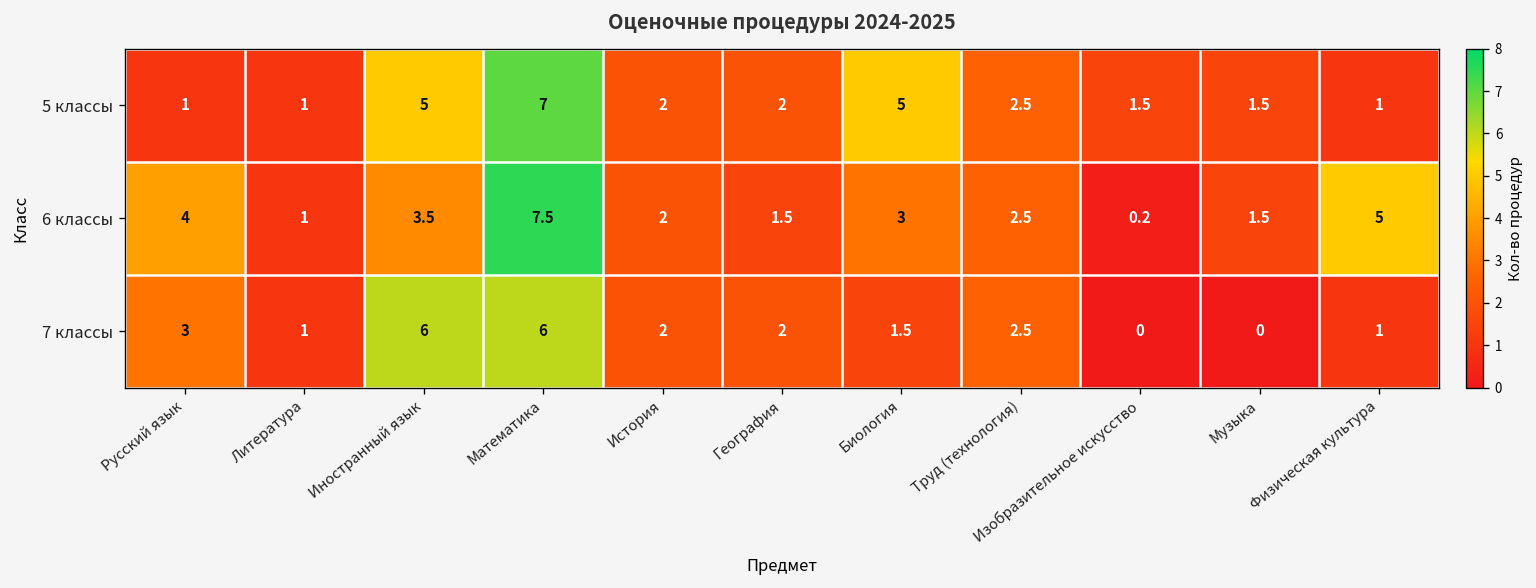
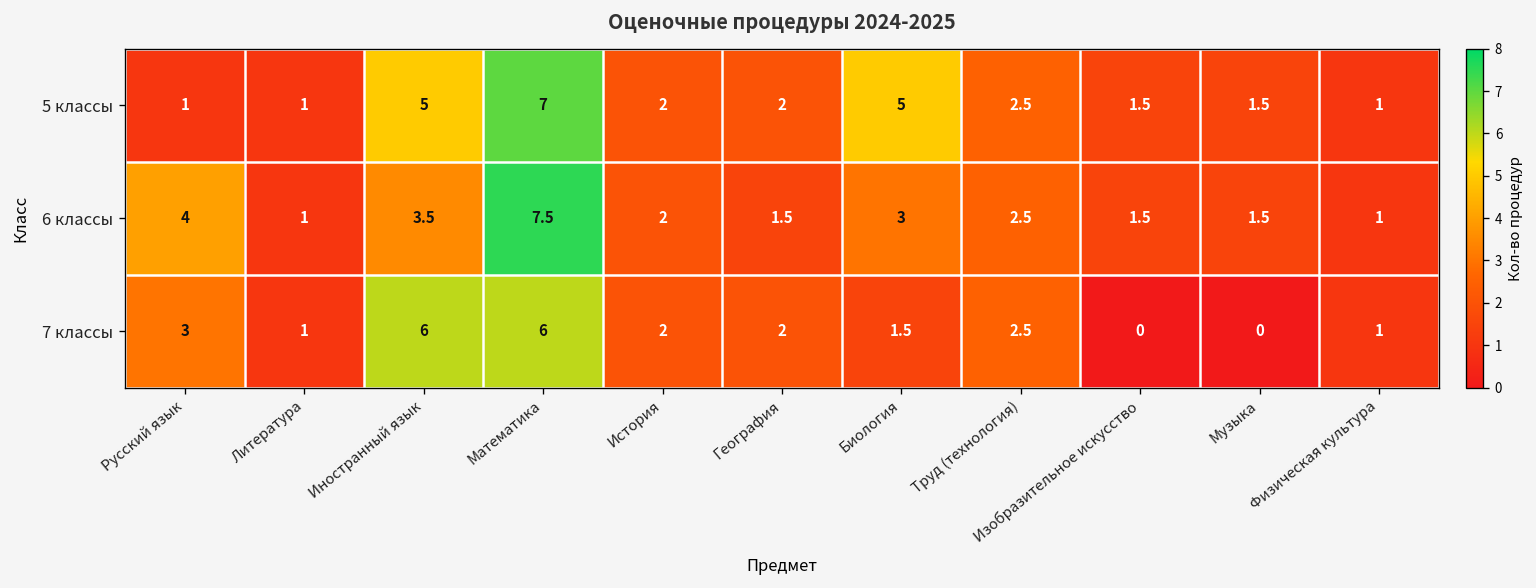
6 классы, Изобразительное искусство: 0.2 -> 1.5
6 классы, Физическая культура: 5 -> 1
